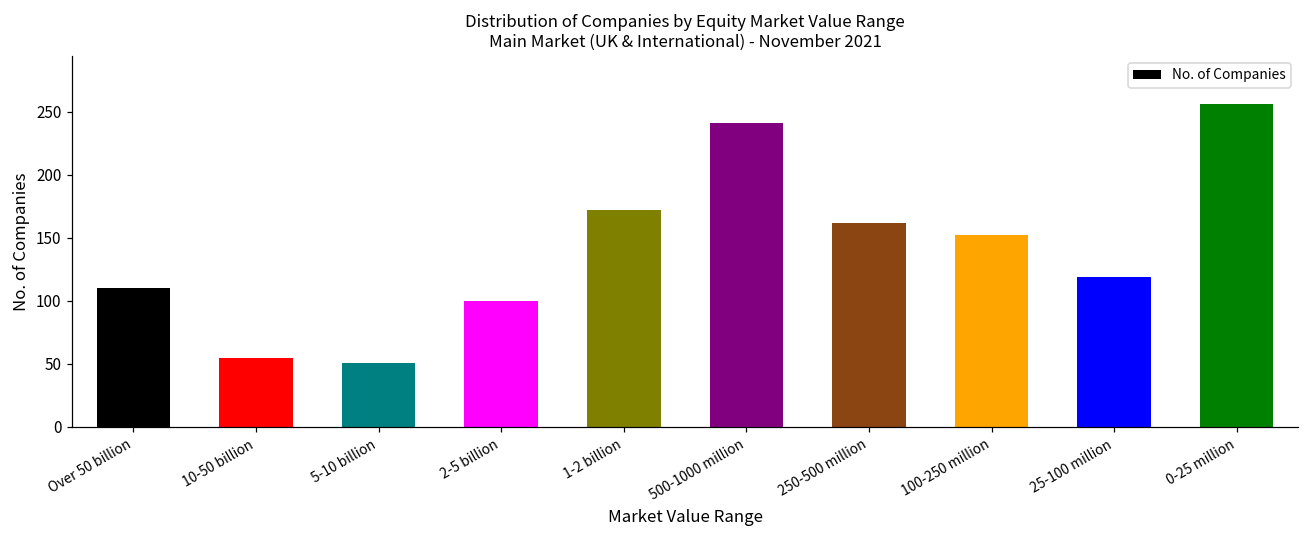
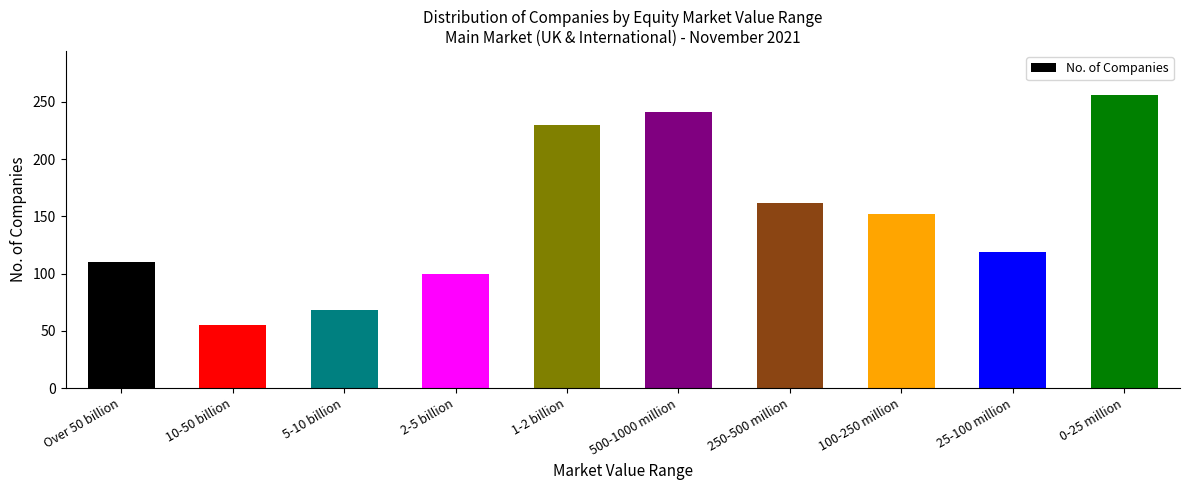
5-10 billion: 51 -> 68
1-2 billion: 172 -> 230
